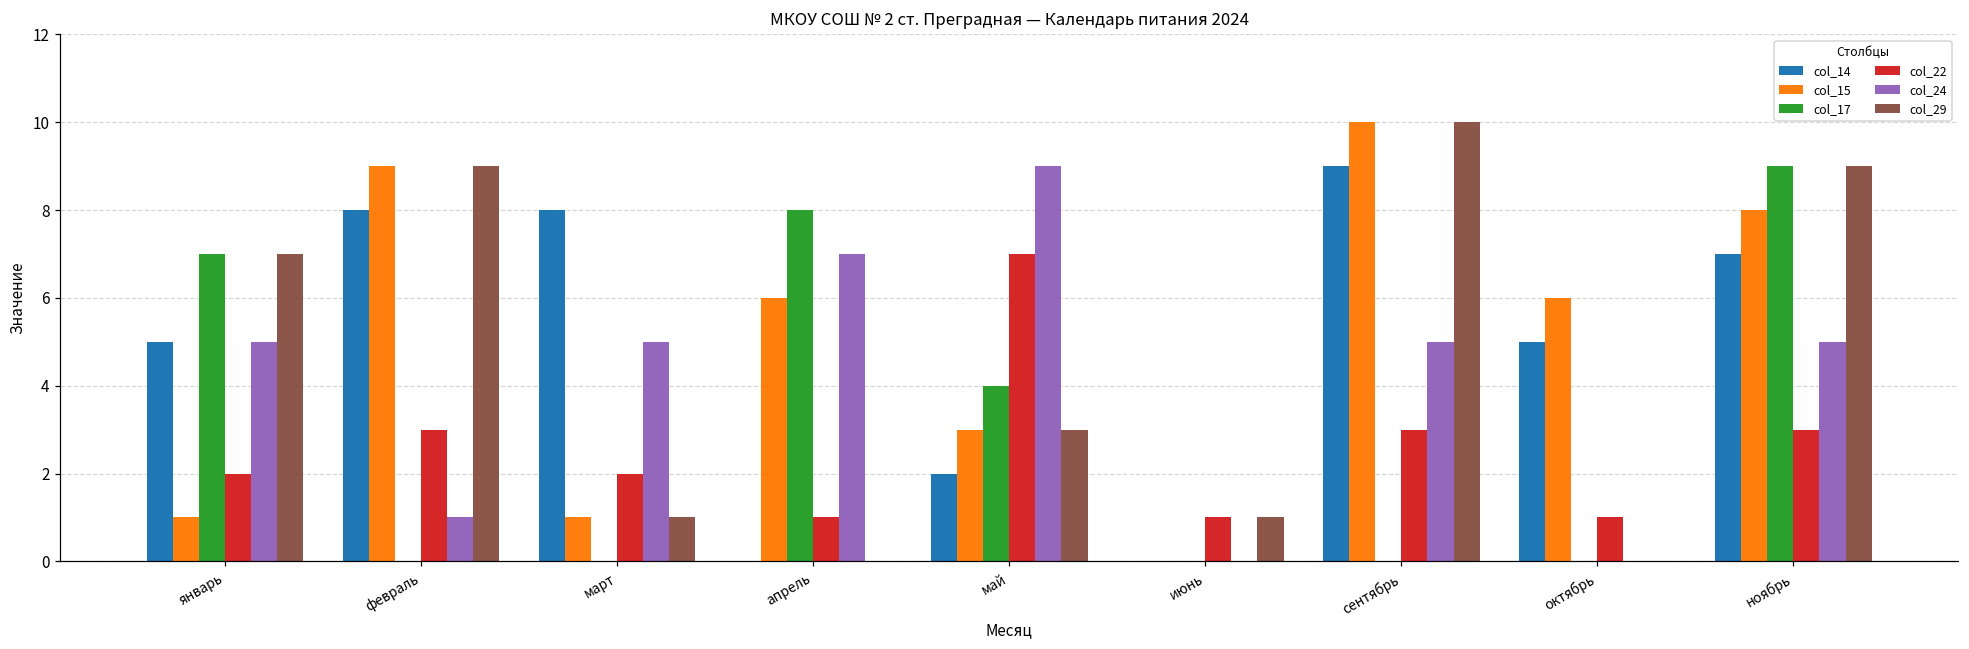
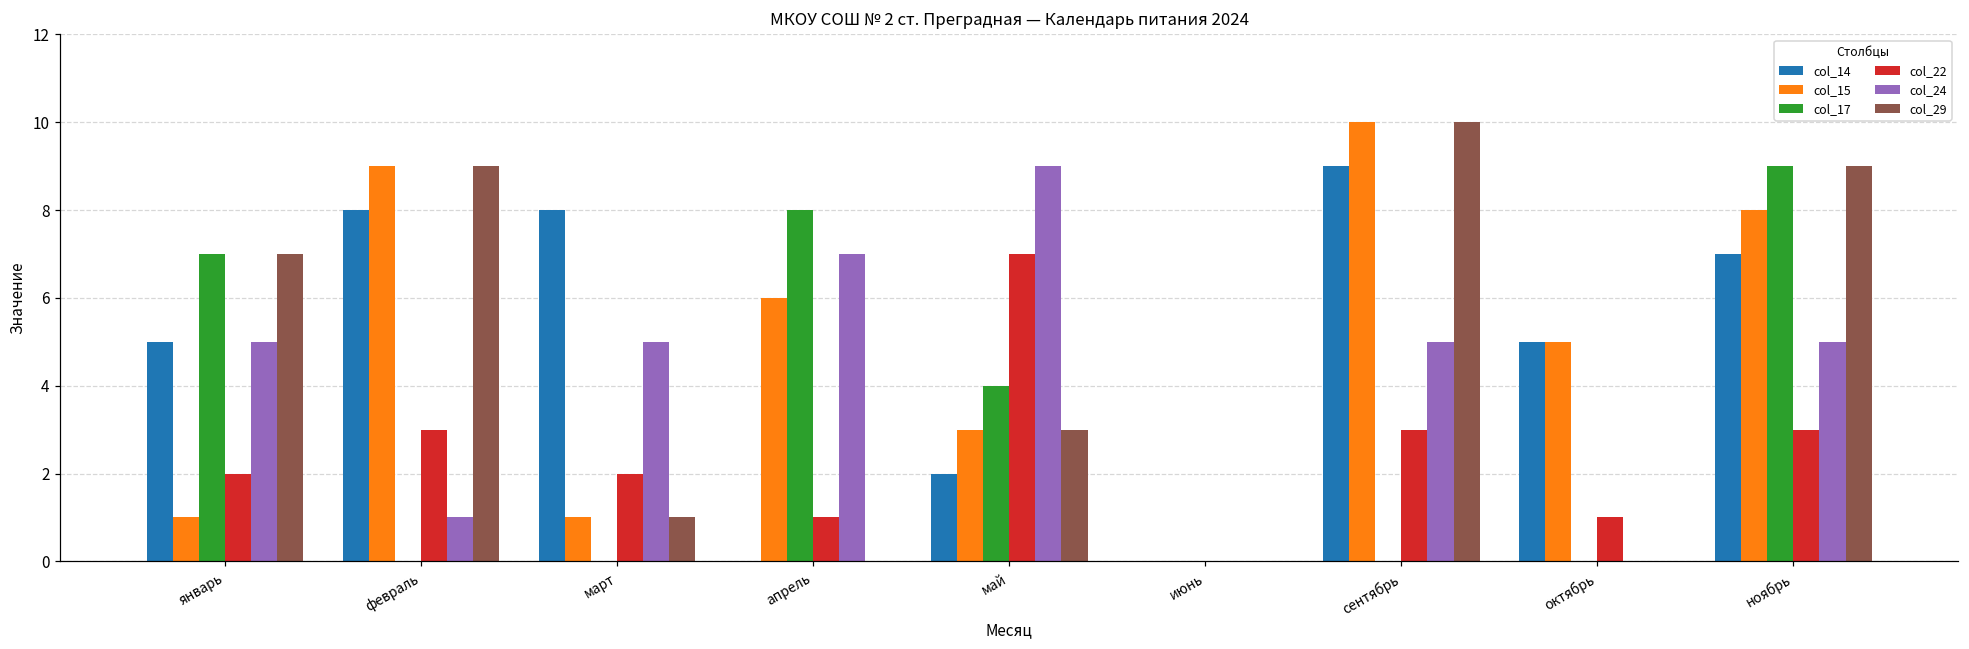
col_22, июнь: 1 -> 0
col_29, июнь: 1 -> 0
col_15, октябрь: 6 -> 5
